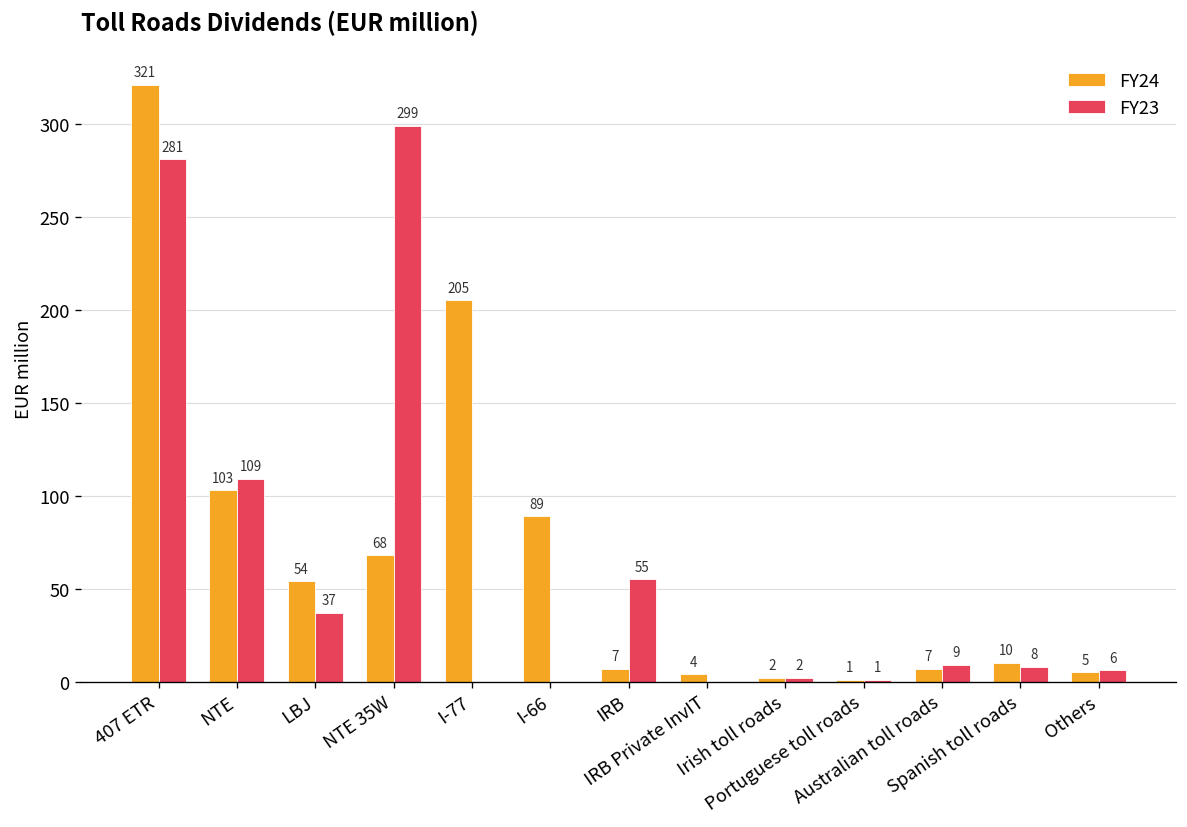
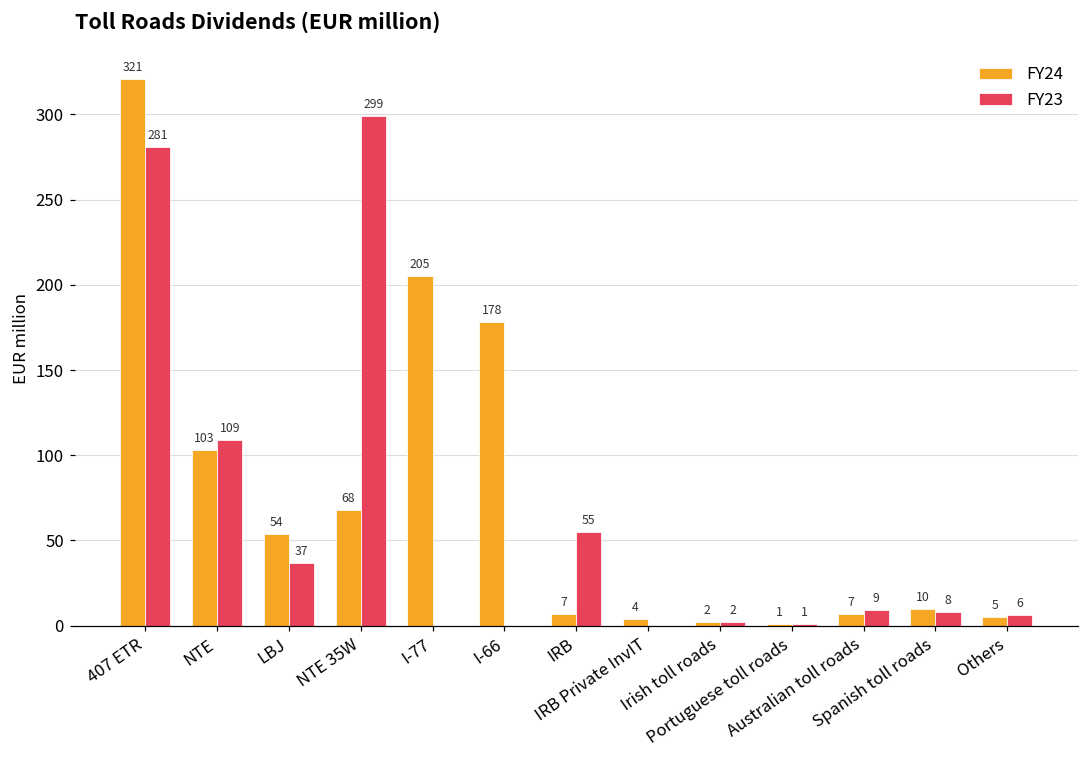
FY24, I-66: 89 -> 178
